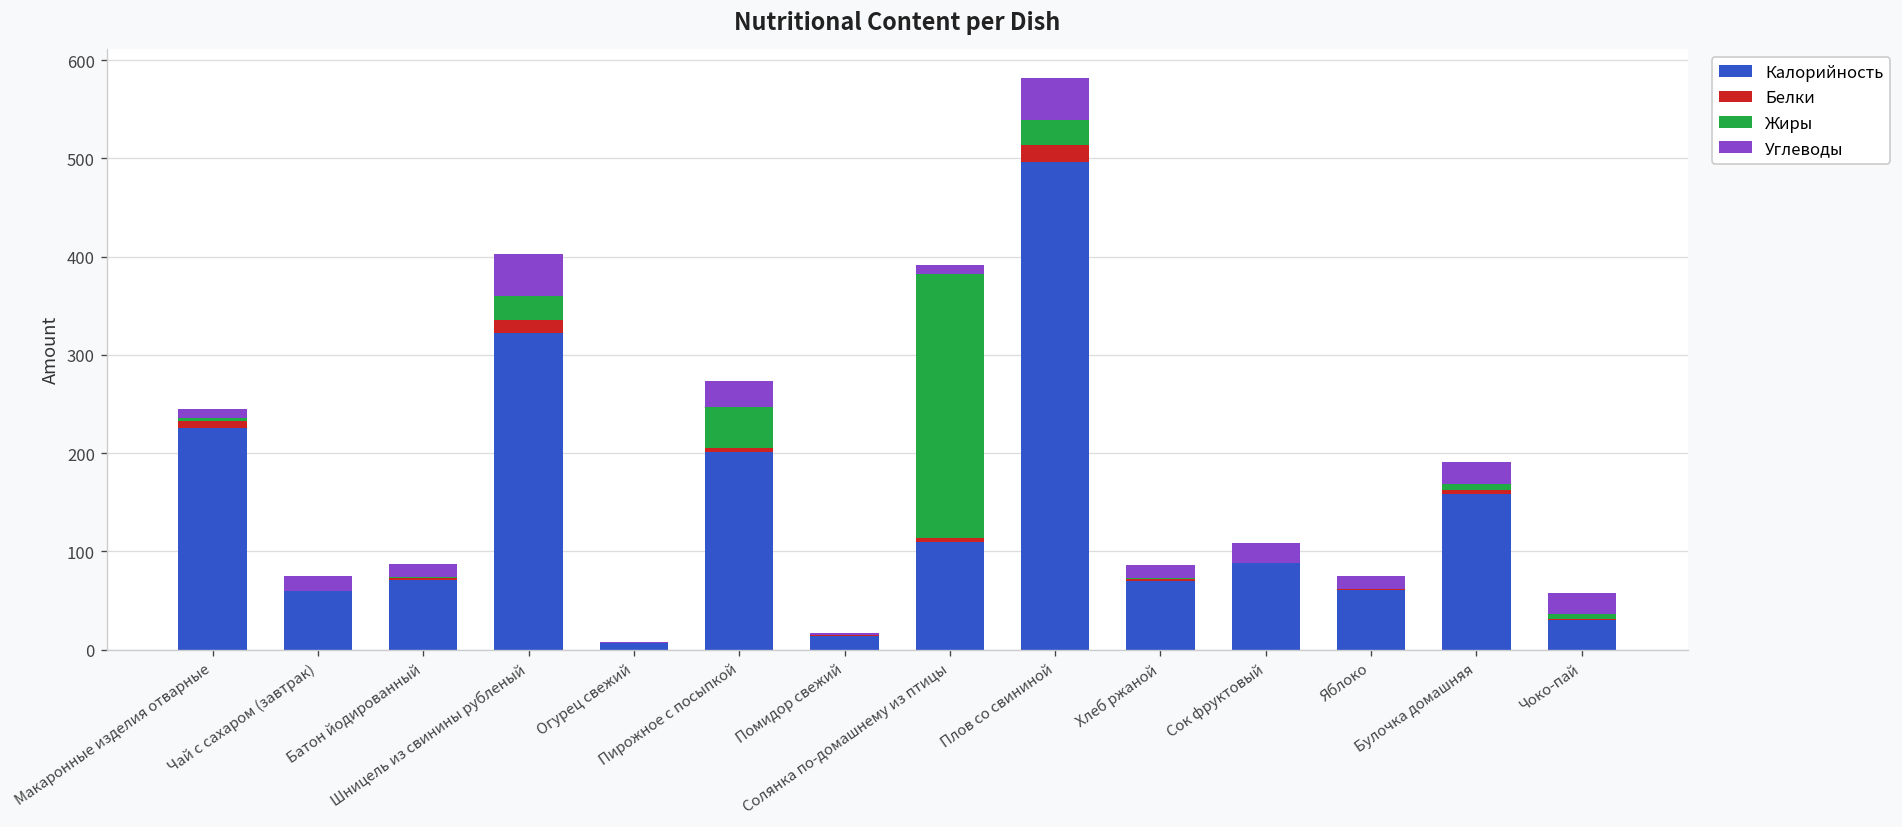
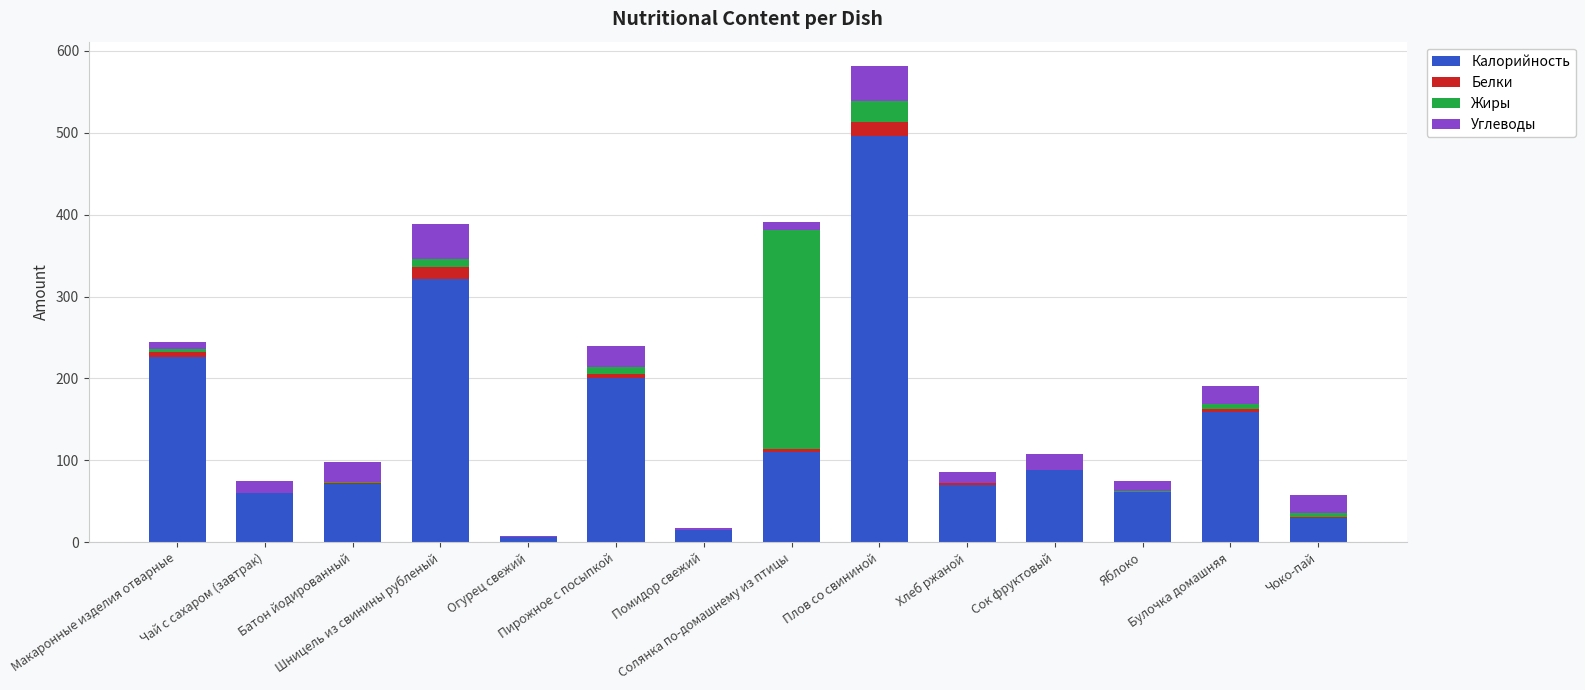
Углеводы, Батон йодированный: 10 -> 20
Жиры, Шницель из свинины рубленый: 20 -> 10
Жиры, Пирожное с посыпкой: 40 -> 10
